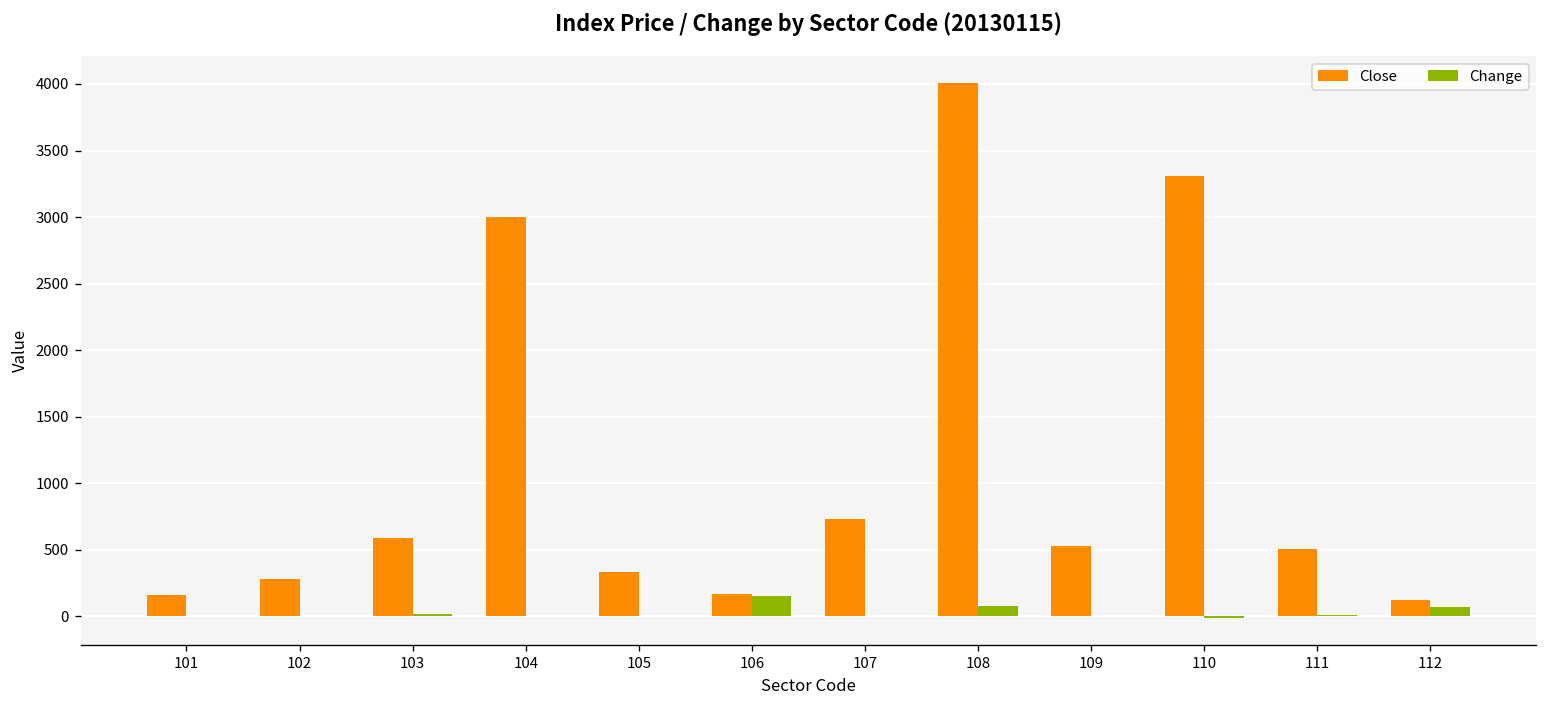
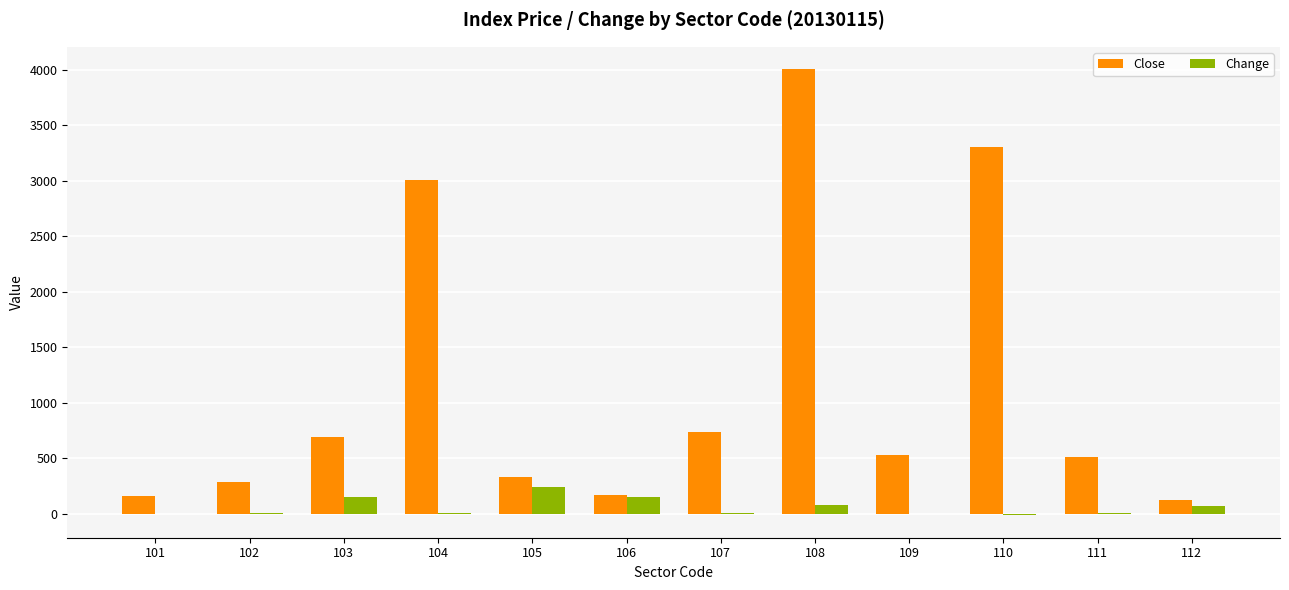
Close, 103: 590 -> 690
Change, 103: 20 -> 150
Change, 105: 0 -> 240
